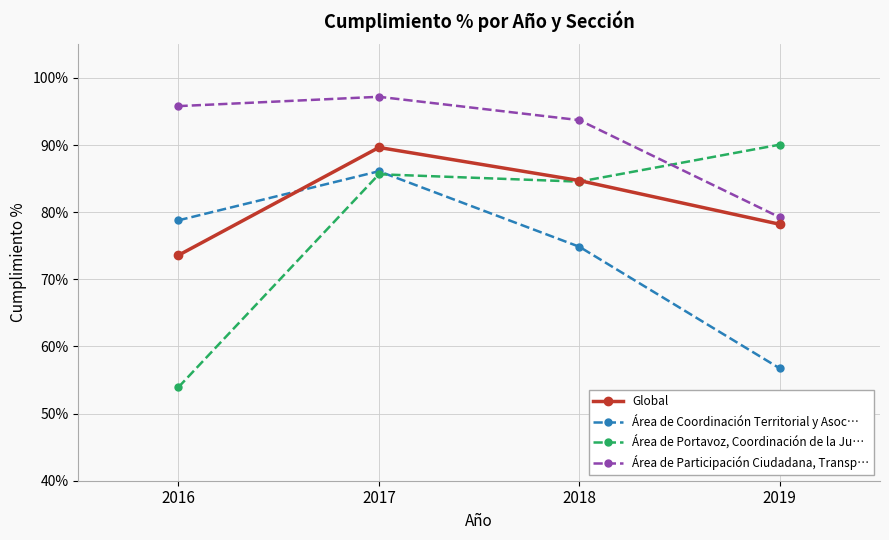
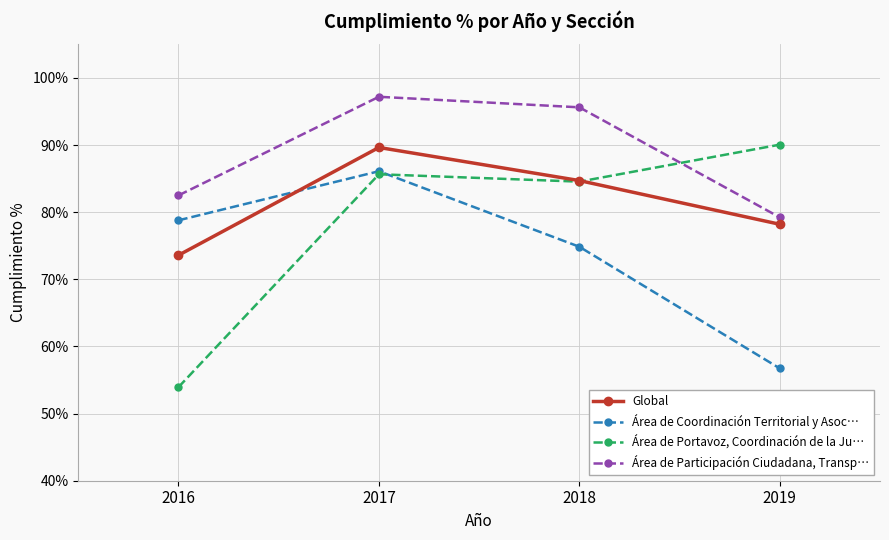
Área de Participación Ciudadana, Transp…, 2016: 96% -> 83%
Área de Participación Ciudadana, Transp…, 2018: 94% -> 96%
